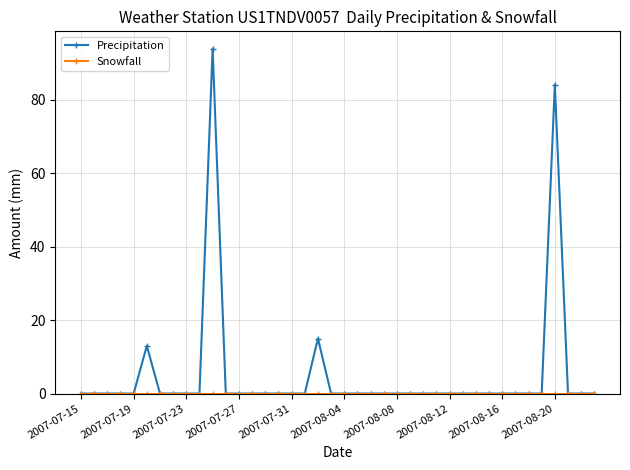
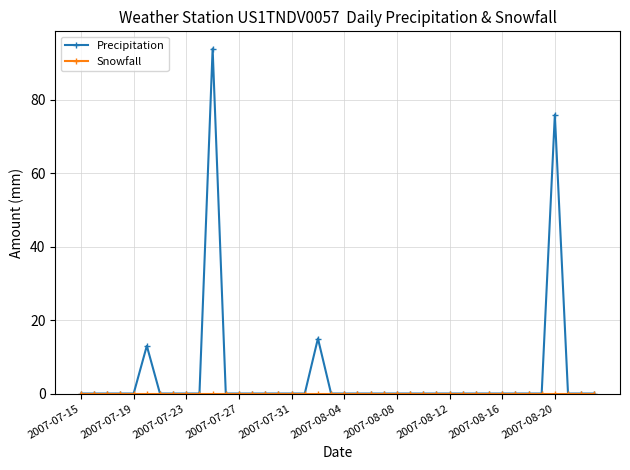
Precipitation, 2007-08-20: 84 -> 76
